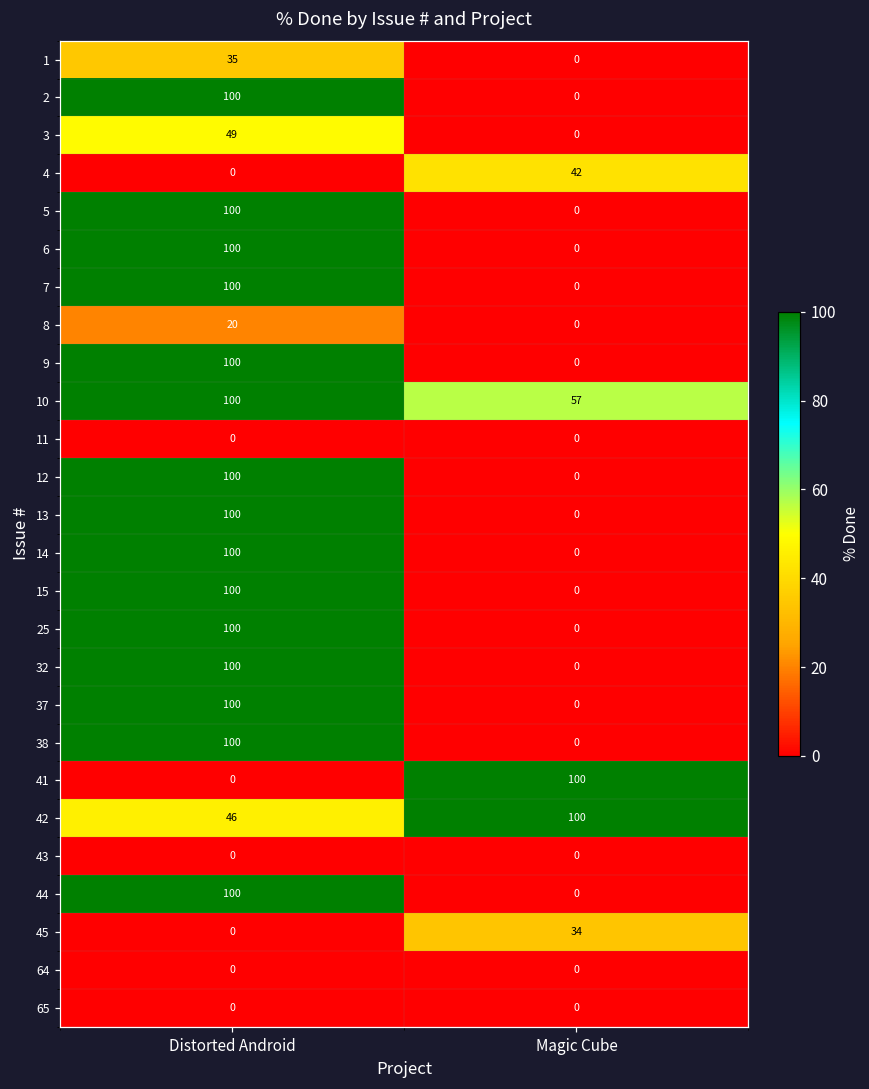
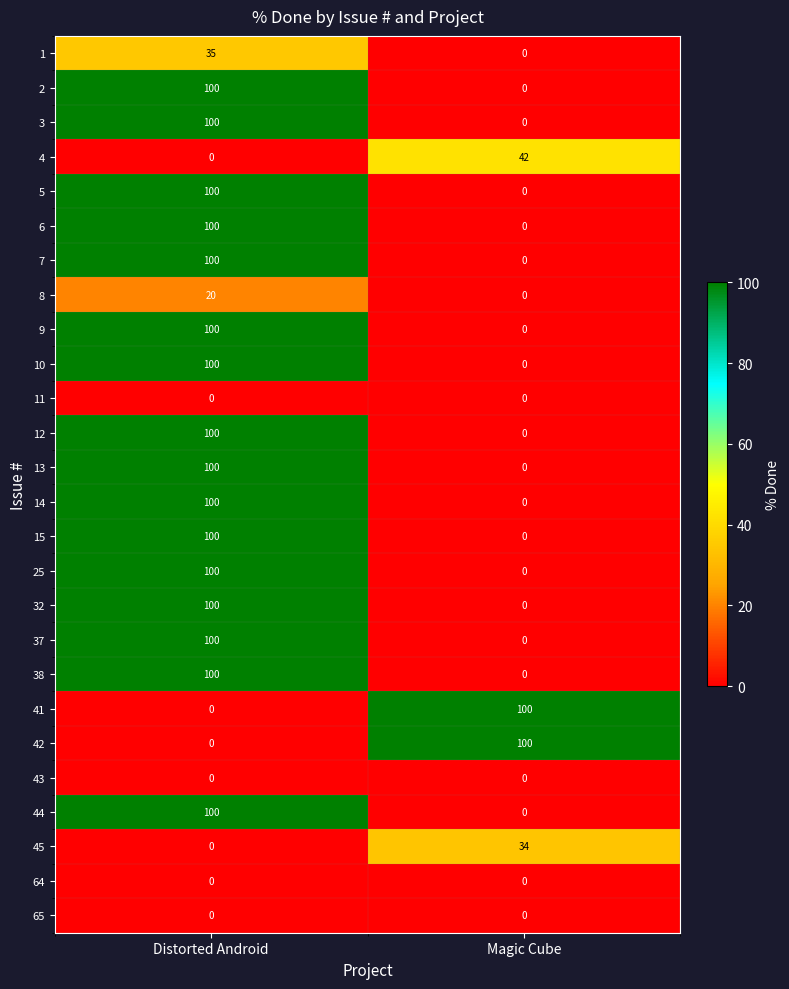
3, Distorted Android: 49 -> 100
10, Magic Cube: 57 -> 0
42, Distorted Android: 46 -> 0
